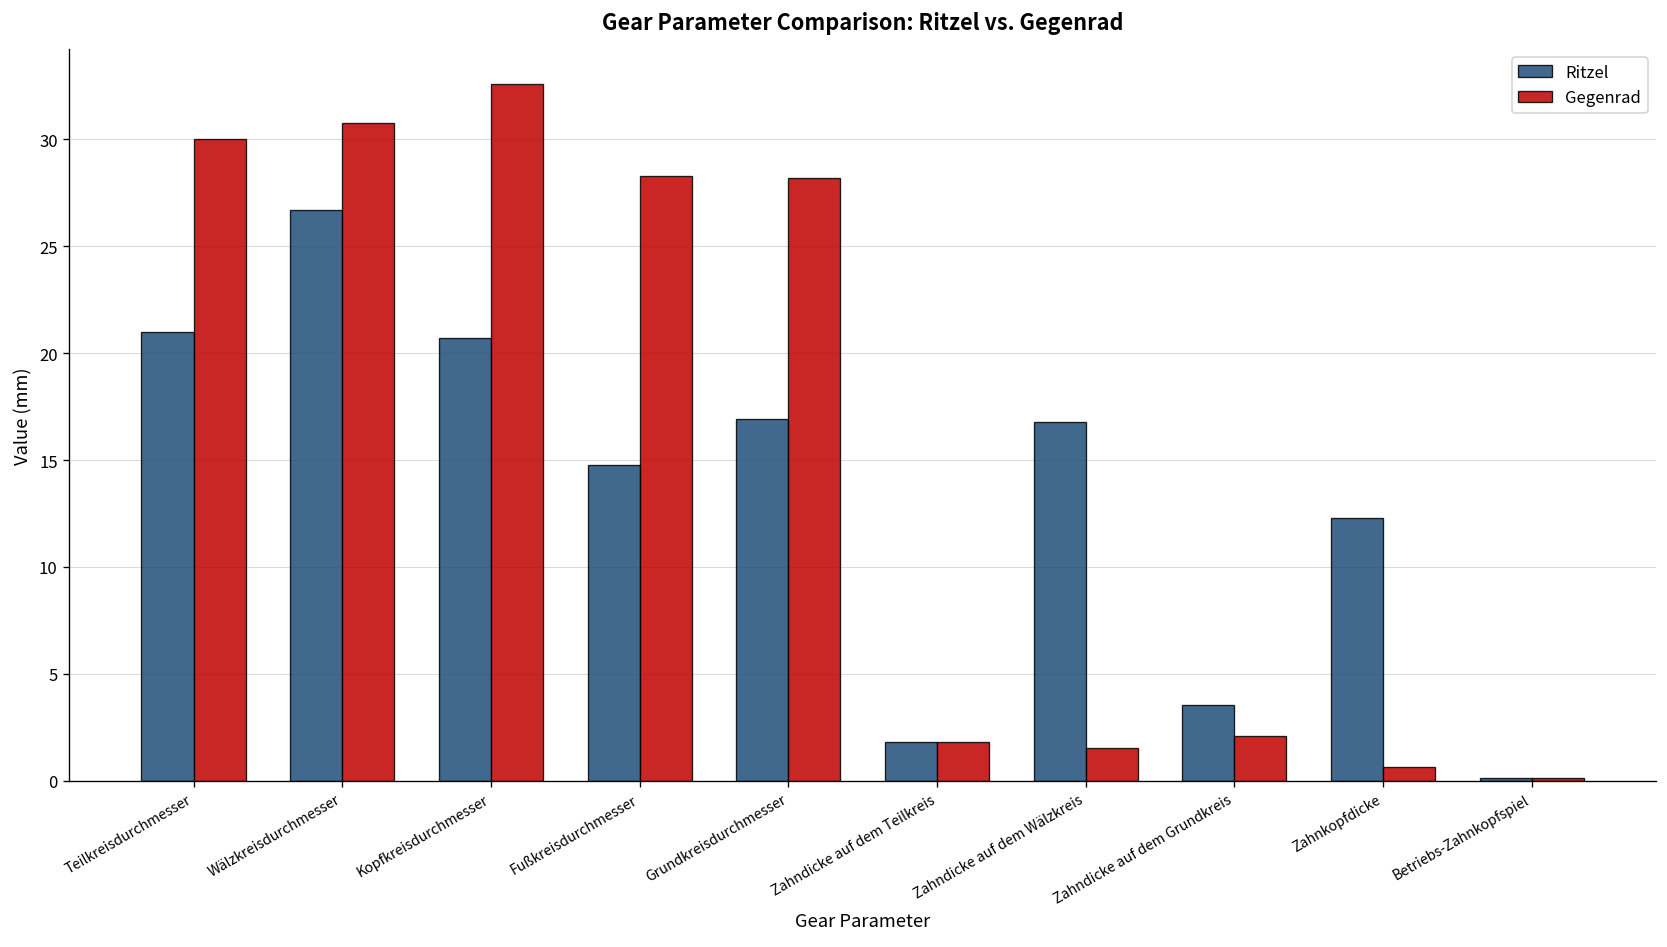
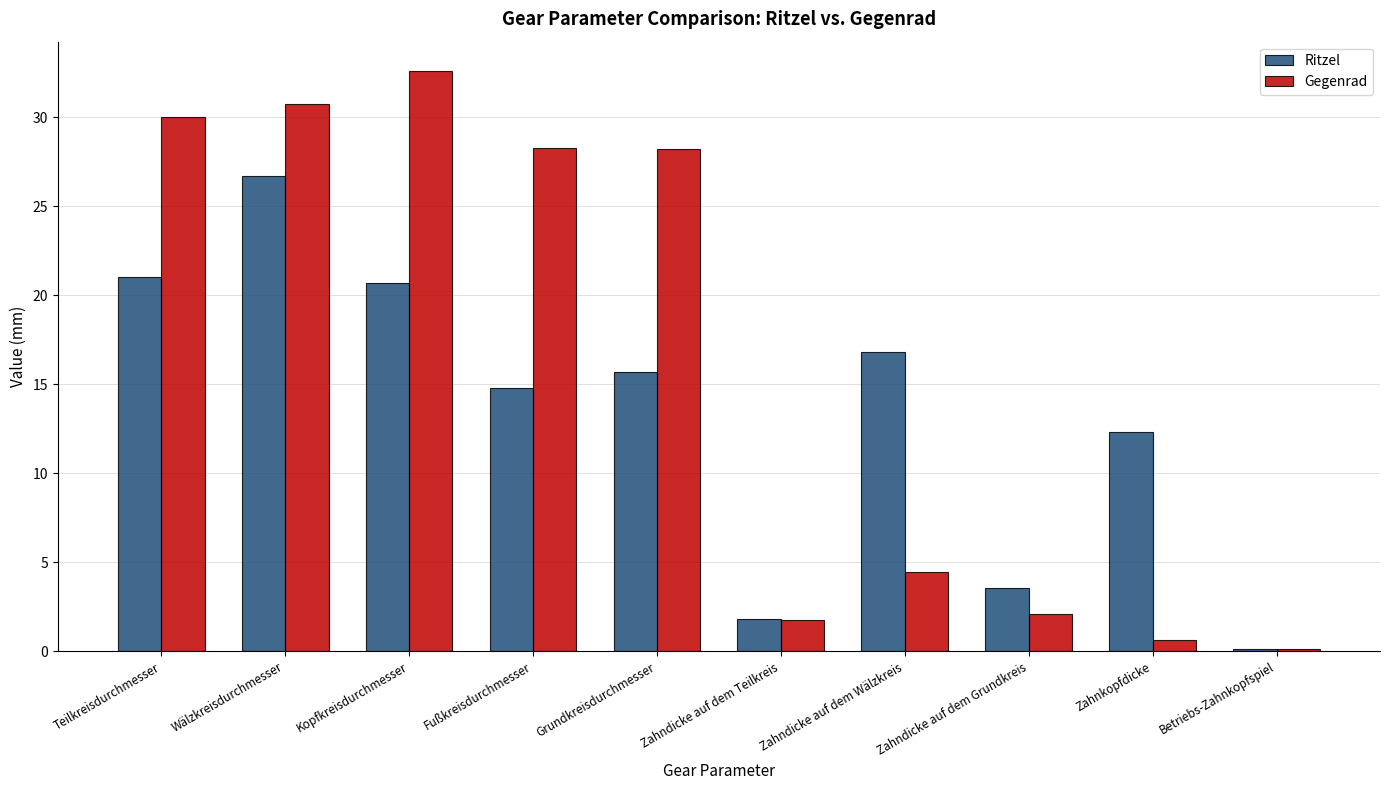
Ritzel, Grundkreisdurchmesser: 16.9 -> 15.7
Gegenrad, Zahndicke auf dem Wälzkreis: 1.5 -> 4.4
